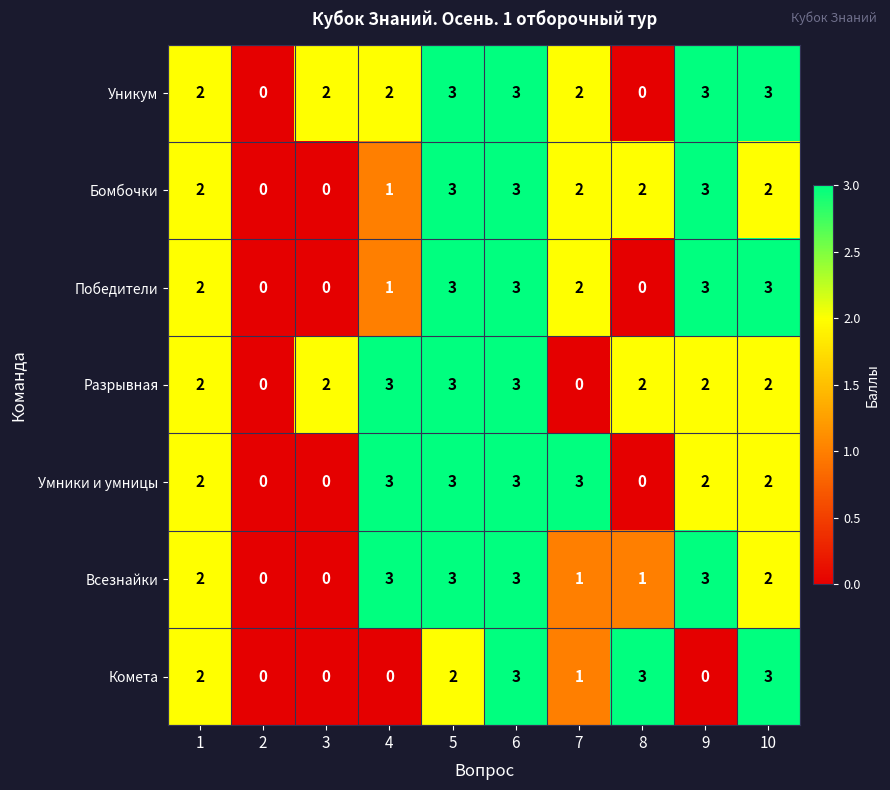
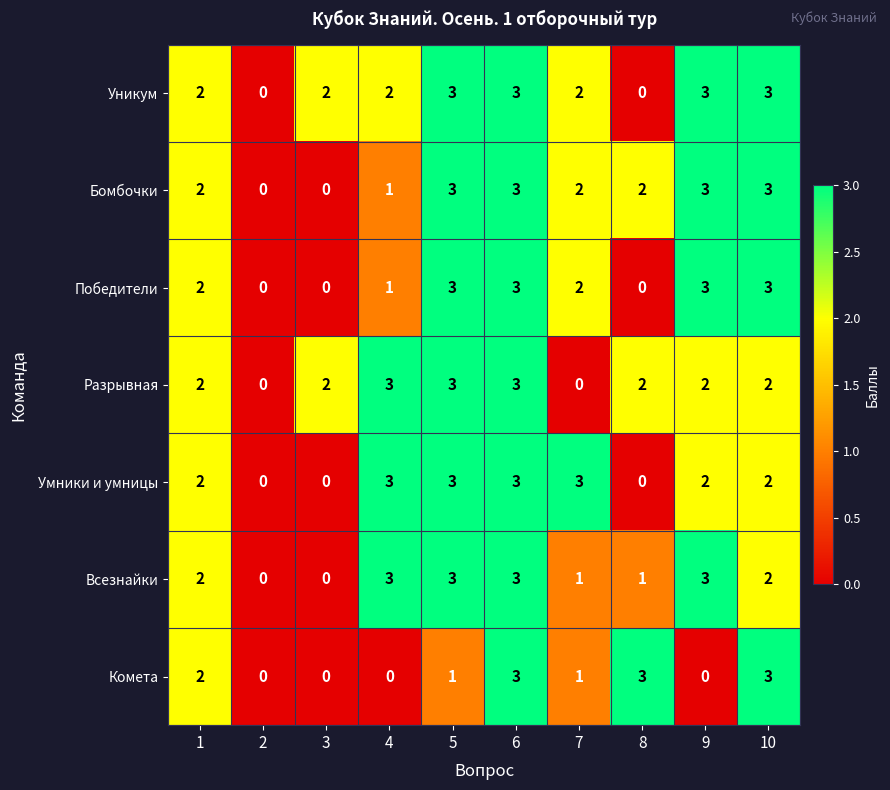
Бомбочки, 10: 2 -> 3
Комета, 5: 2 -> 1
